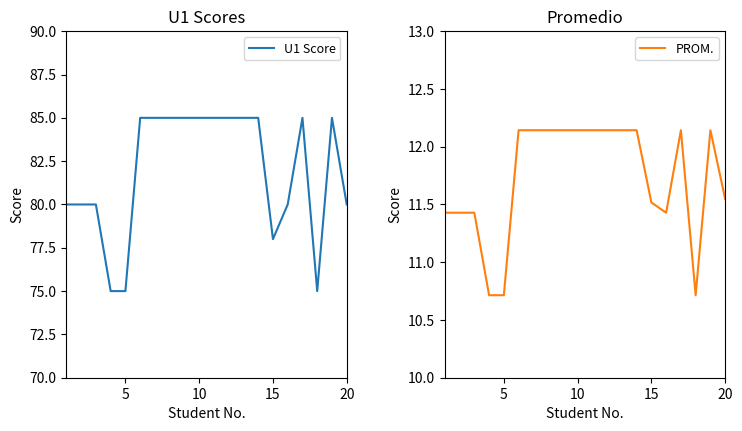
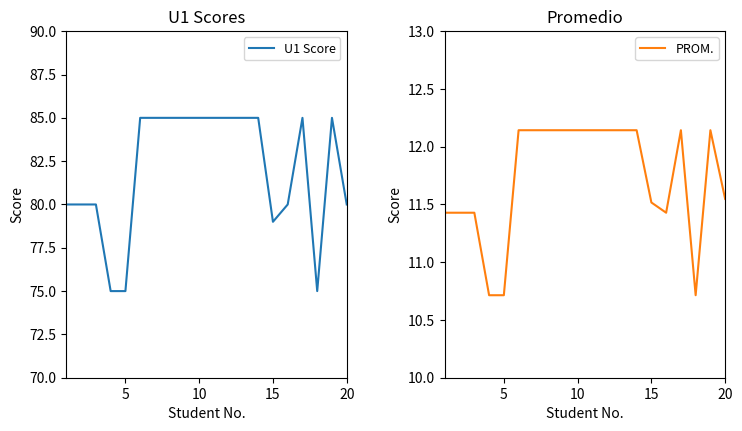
U1 Scores, 15: 78 -> 79
